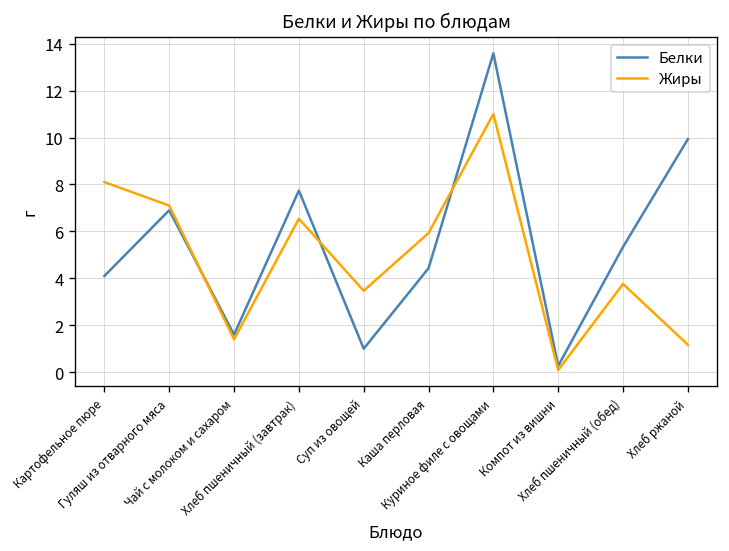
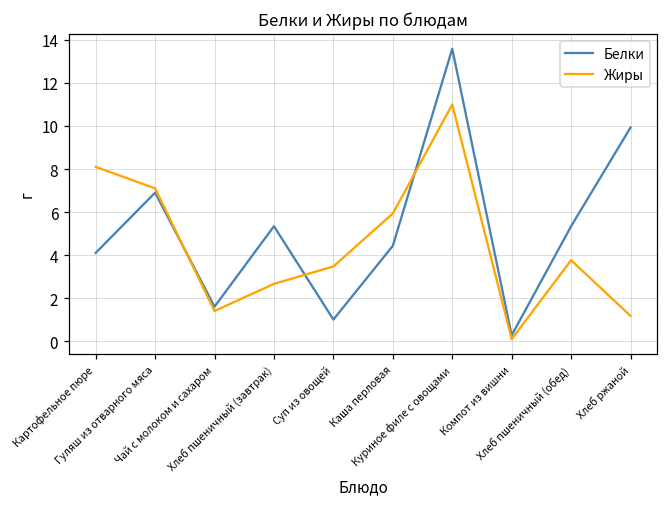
Белки, Хлеб пшеничный (завтрак): 7.7 -> 5.3
Жиры, Хлеб пшеничный (завтрак): 6.5 -> 2.7
